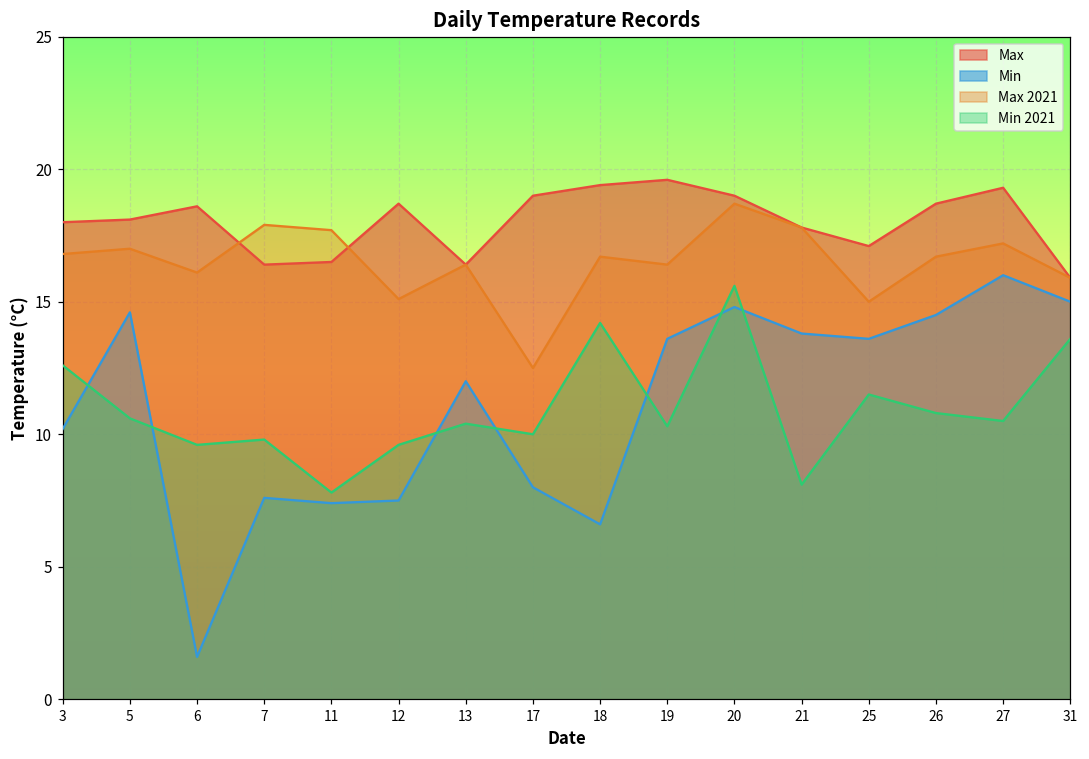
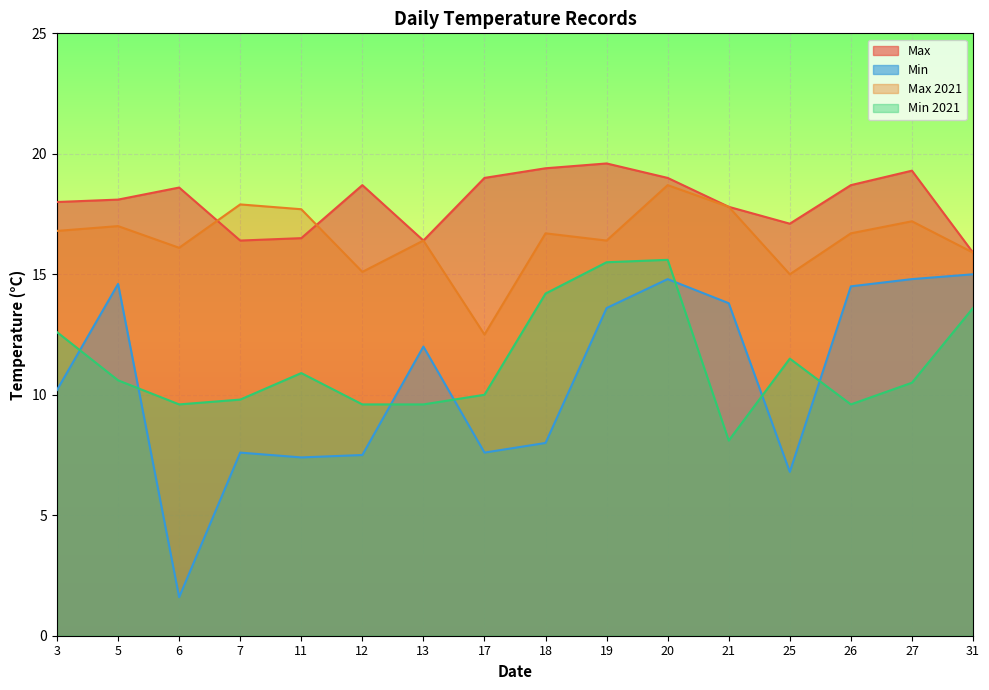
Min 2021, 11: 7.8 -> 10.9
Min 2021, 13: 10.4 -> 9.6
Min, 17: 8.0 -> 7.6
Min, 18: 6.6 -> 8.0
Min 2021, 19: 10.3 -> 15.5
Min, 25: 13.6 -> 6.8
Min 2021, 26: 10.8 -> 9.6
Min, 27: 16.0 -> 14.8
